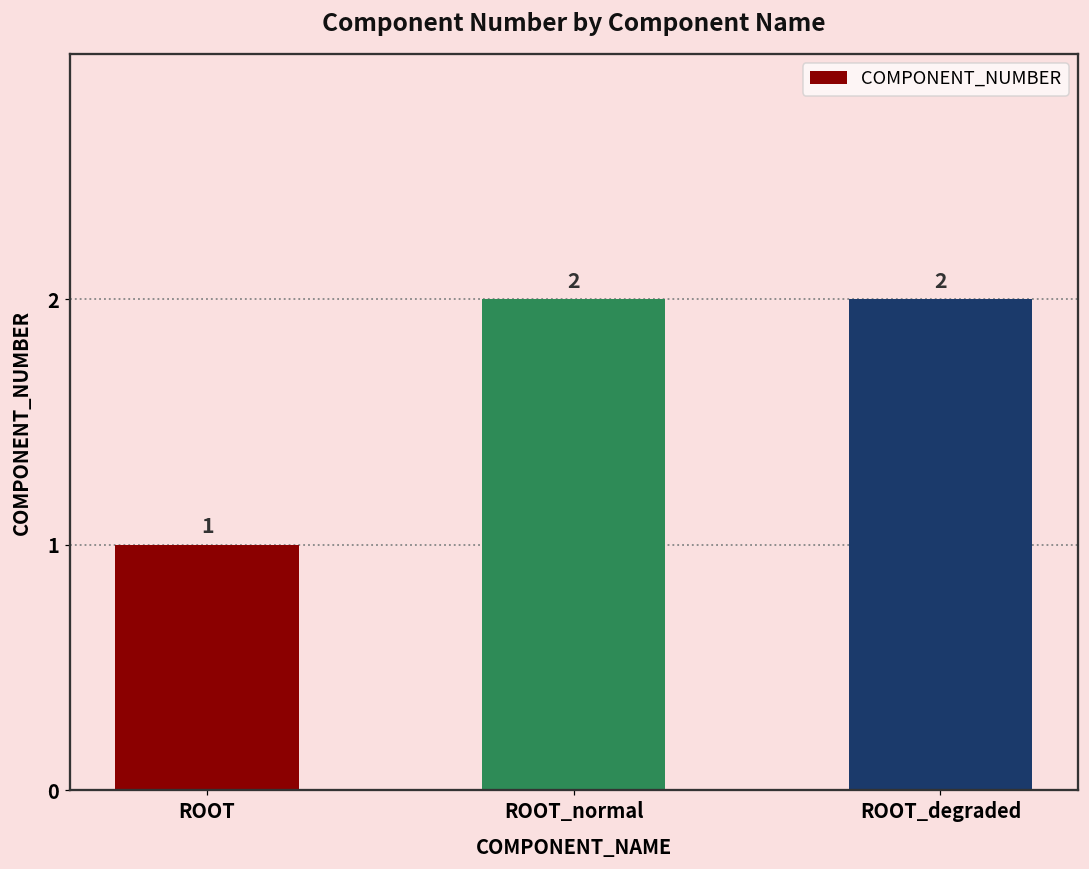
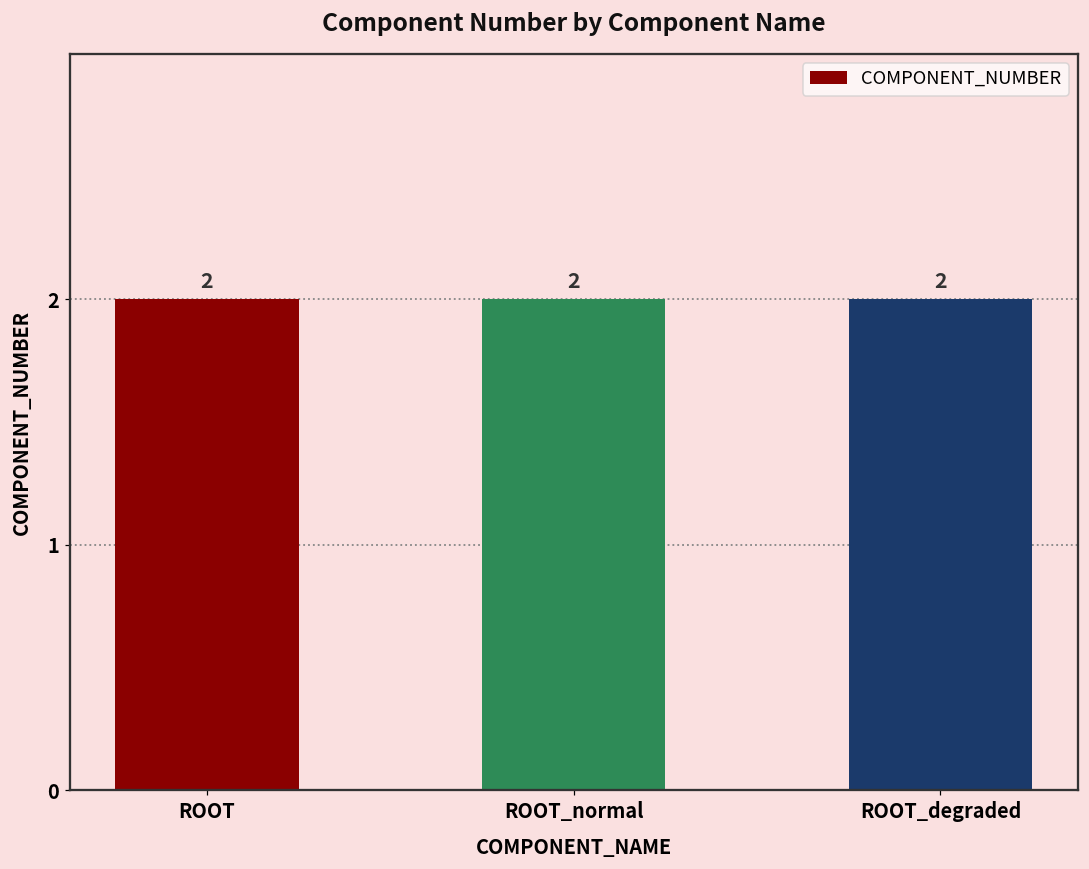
ROOT: 1 -> 2
